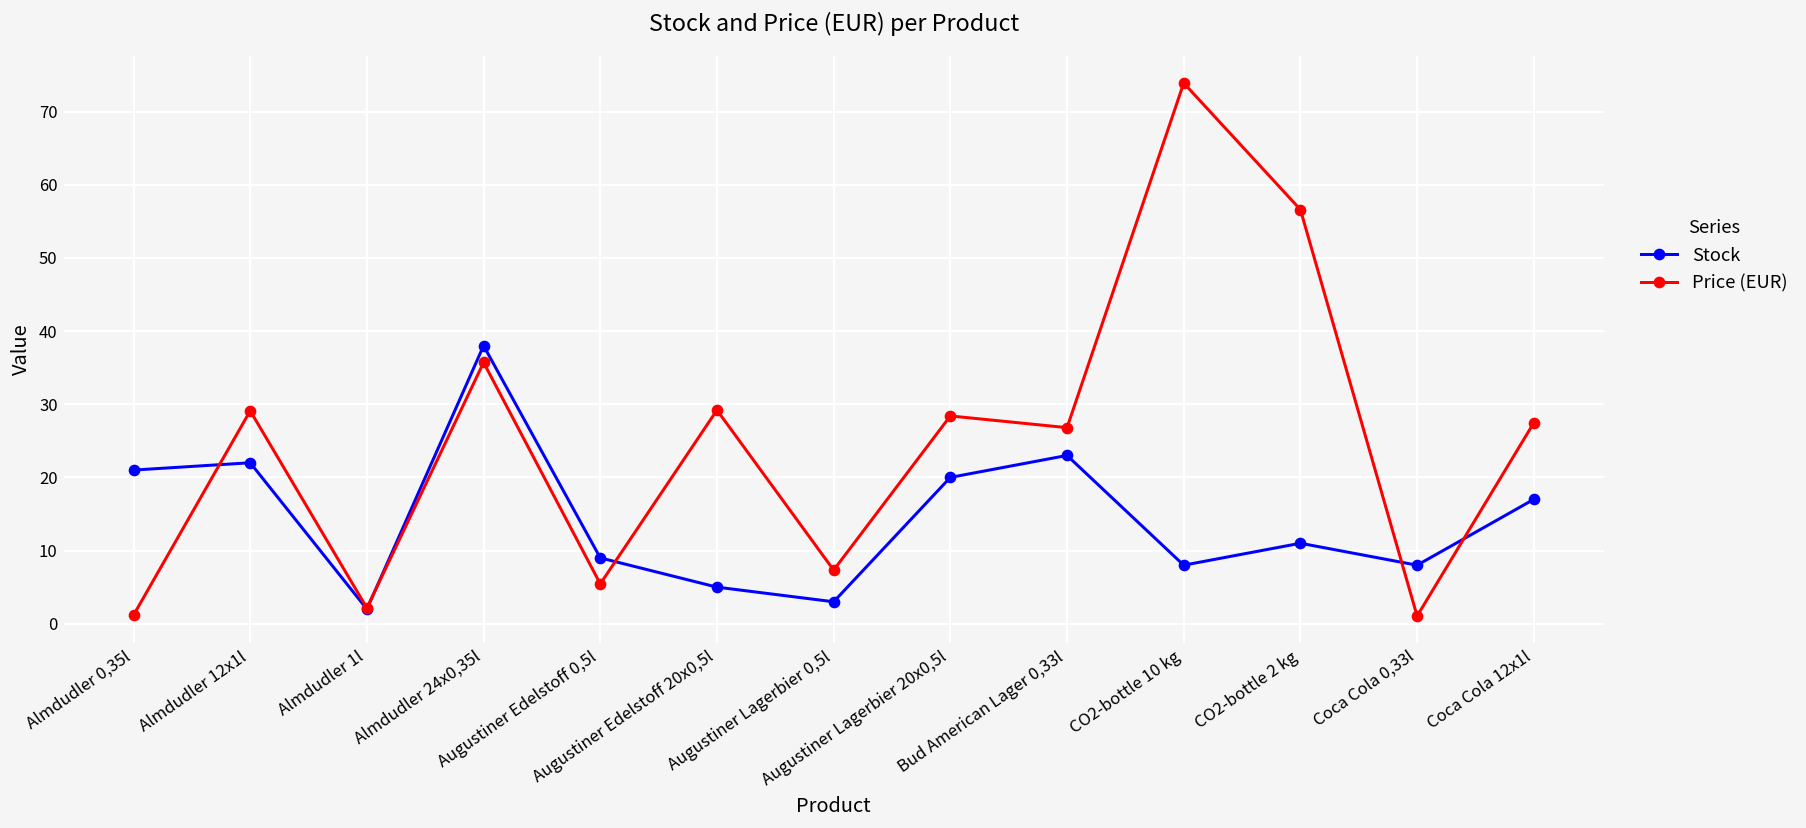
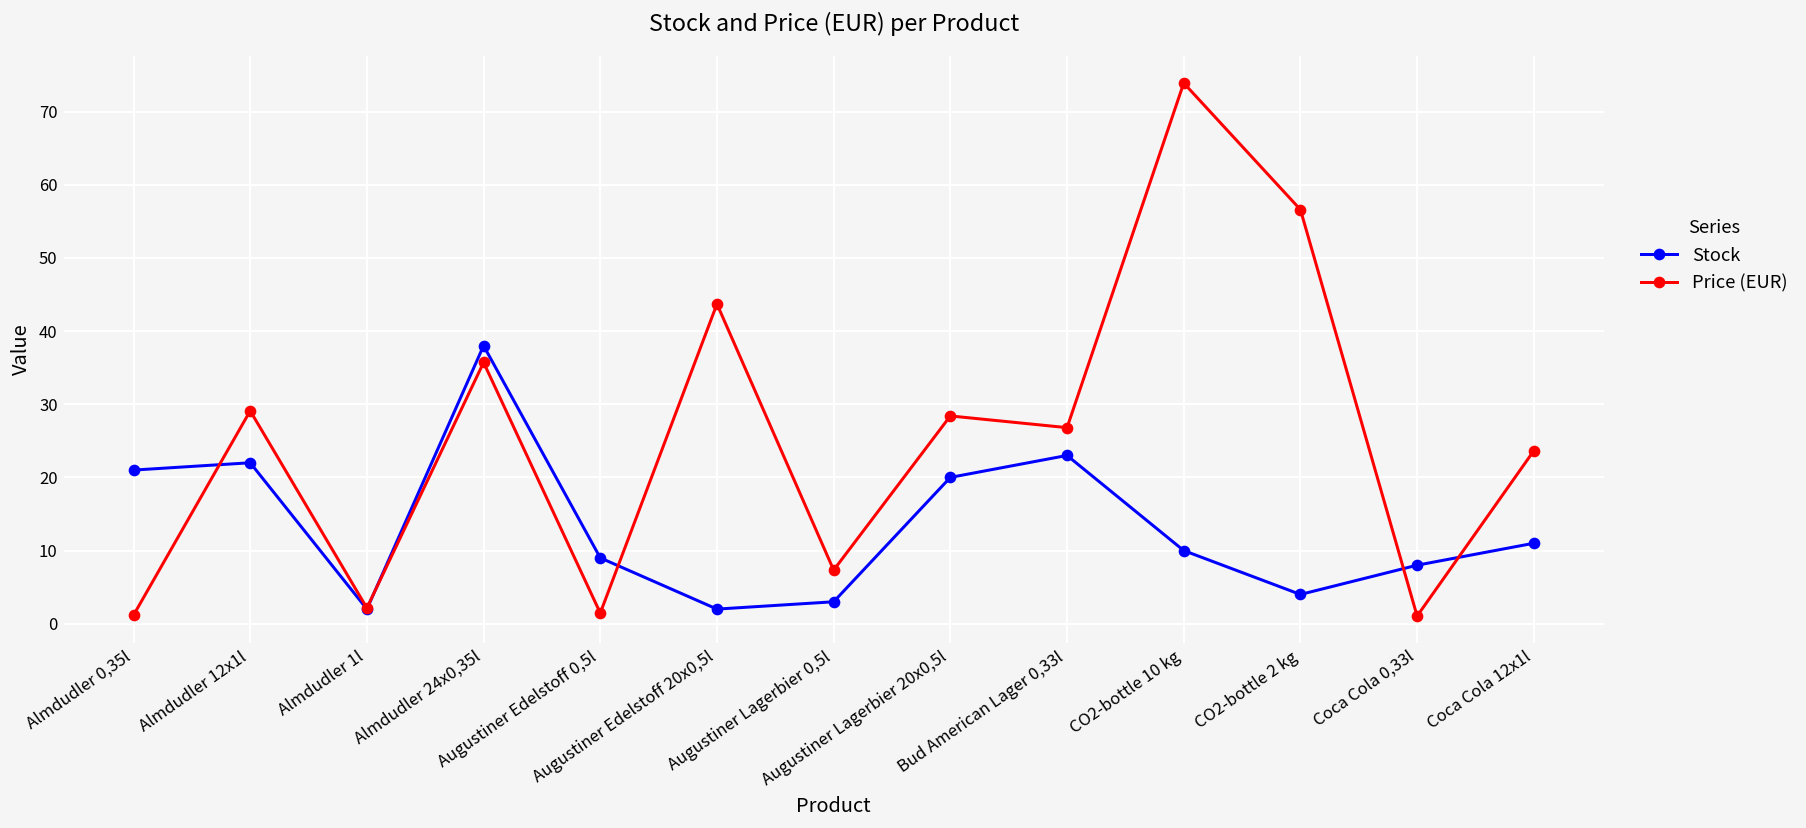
Price (EUR), Augustiner Edelstoff 0,5l: 5 -> 1
Stock, Augustiner Edelstoff 20x0,5l: 5 -> 2
Price (EUR), Augustiner Edelstoff 20x0,5l: 29 -> 44
Stock, CO2-bottle 10 kg: 8 -> 10
Stock, CO2-bottle 2 kg: 11 -> 4
Stock, Coca Cola 12x1l: 17 -> 11
Price (EUR), Coca Cola 12x1l: 27 -> 24
